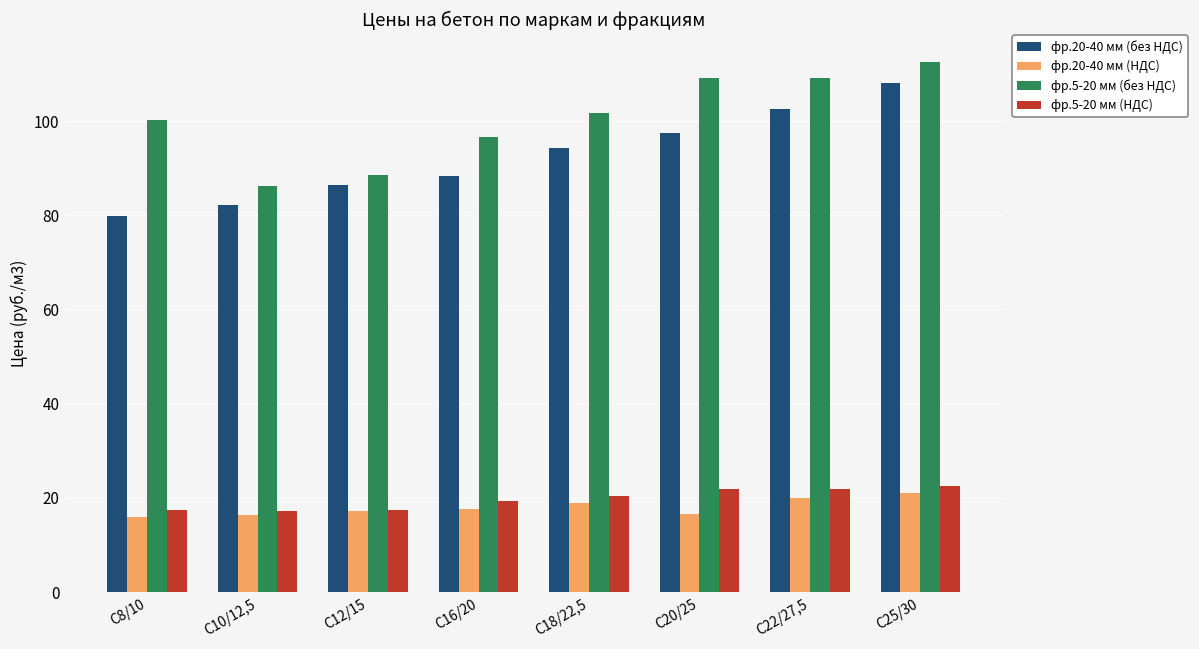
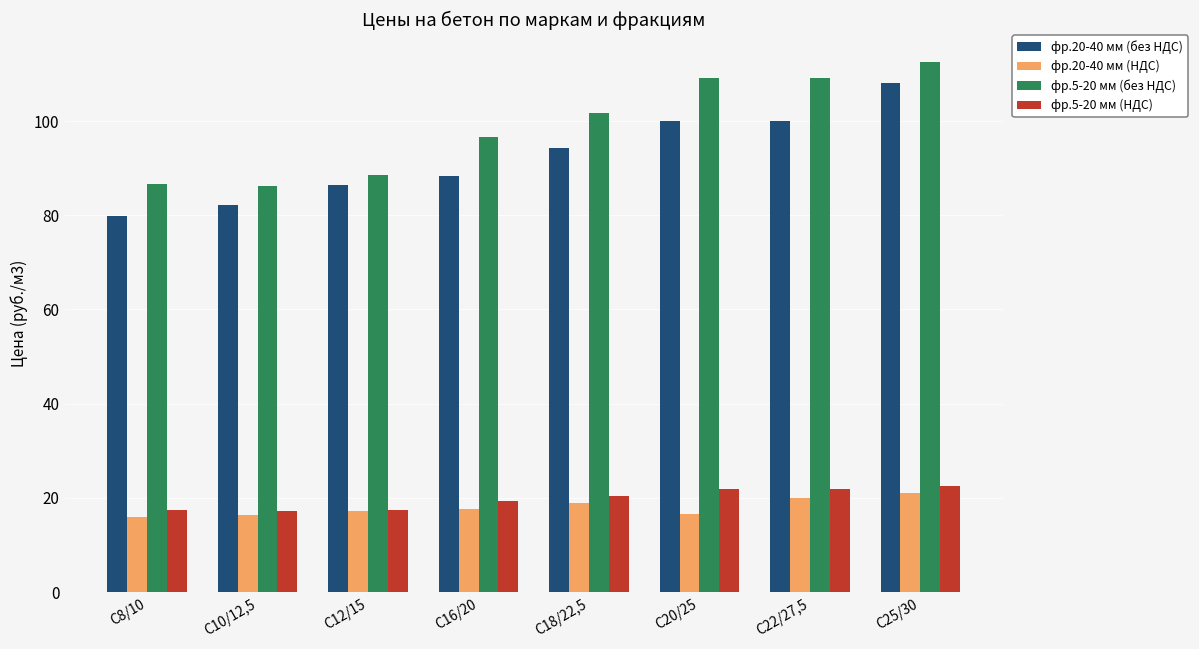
фр.5-20 мм (без НДС), С8/10: 100 -> 87
фр.20-40 мм (без НДС), С20/25: 97 -> 100
фр.20-40 мм (без НДС), С22/27,5: 103 -> 100
